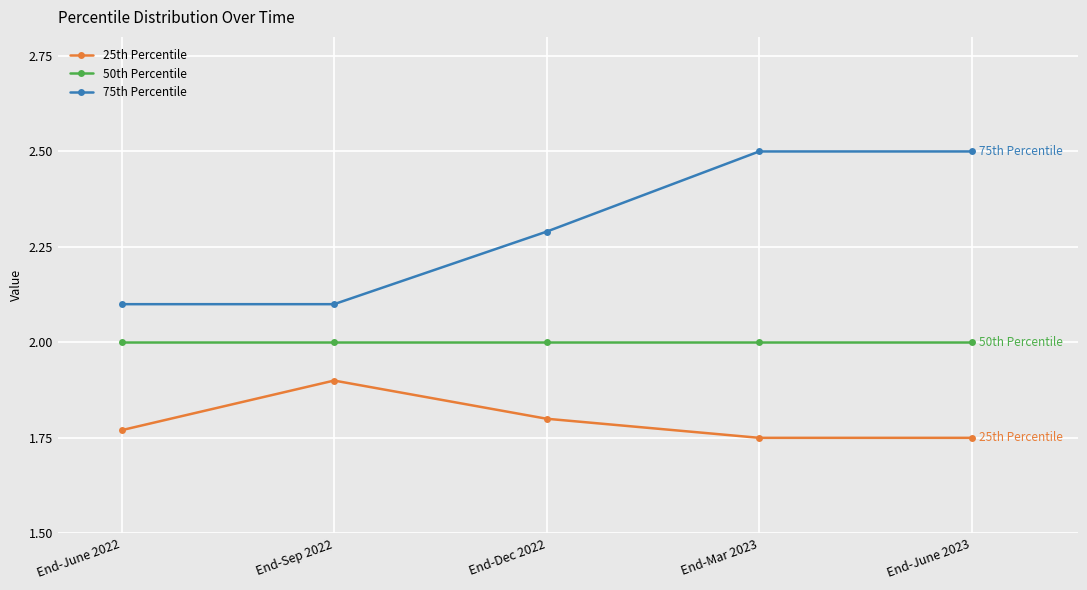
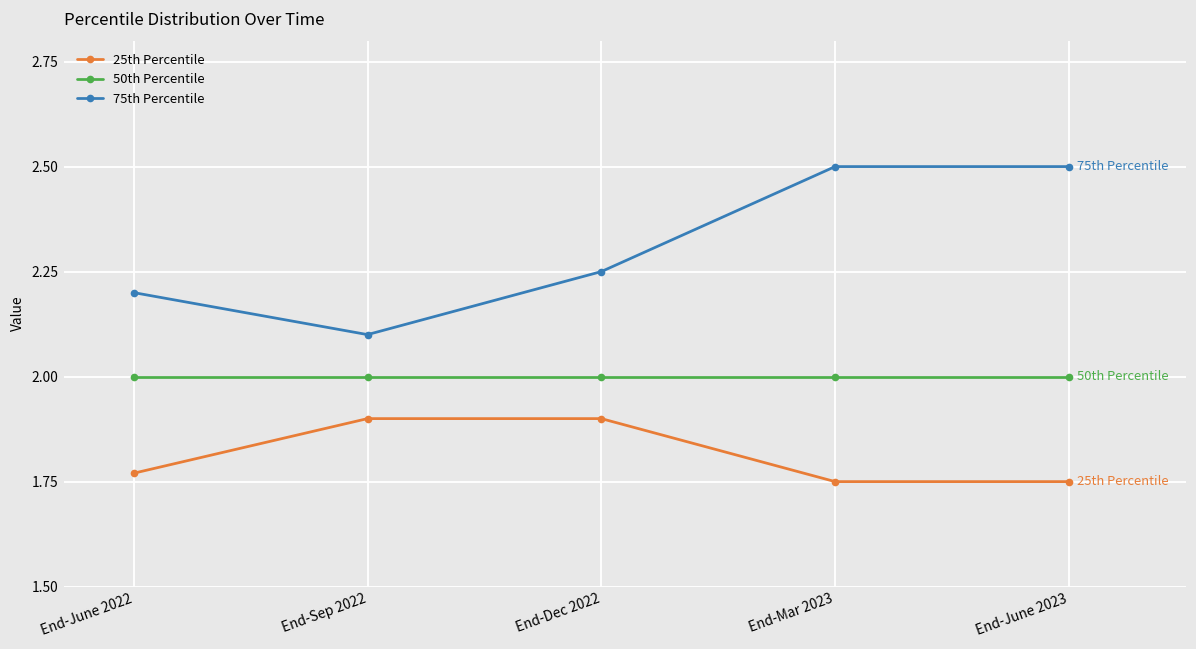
75th Percentile, End-June 2022: 2.1 -> 2.2
25th Percentile, End-Dec 2022: 1.8 -> 1.9
75th Percentile, End-Dec 2022: 2.29 -> 2.25
